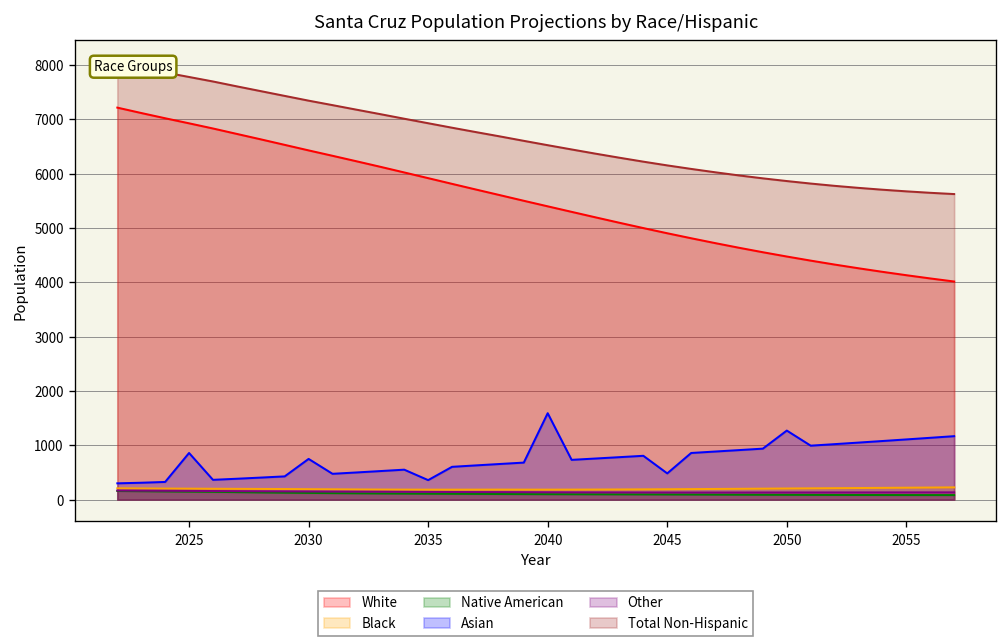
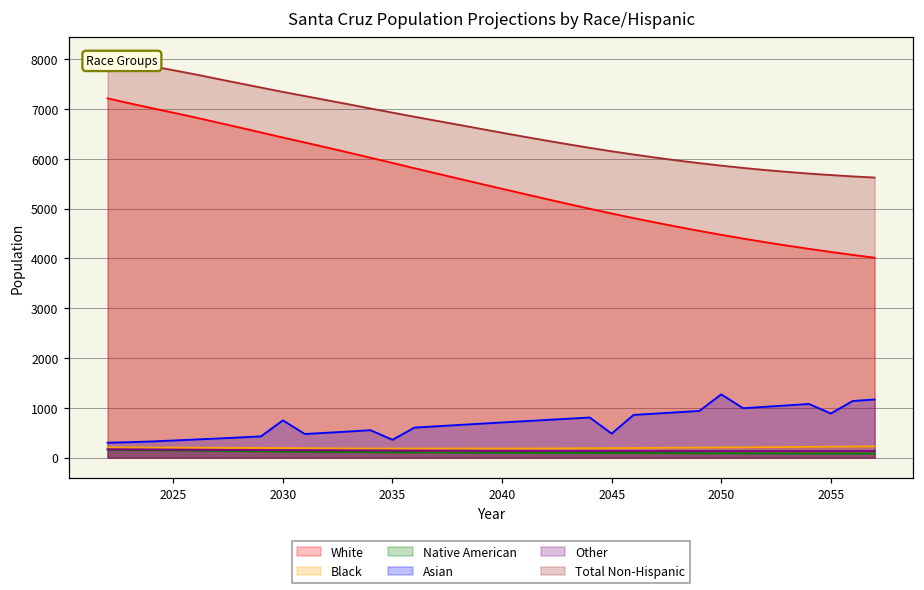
Asian, 2025: 900 -> 300
Asian, 2040: 1600 -> 700
Asian, 2055: 1100 -> 900
